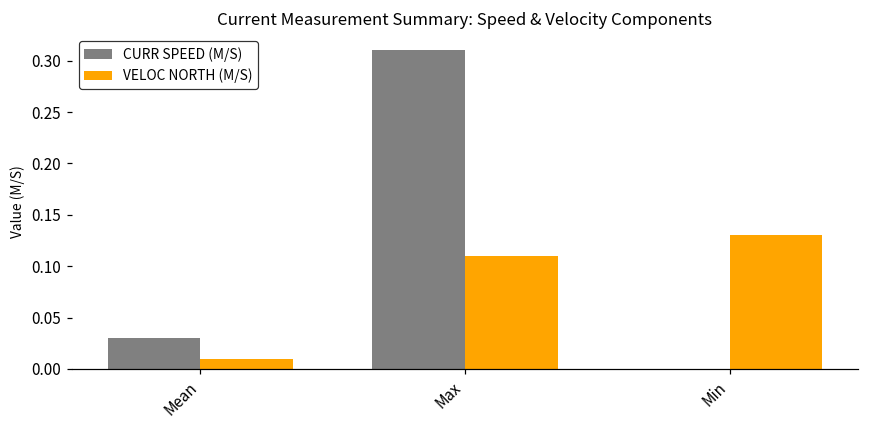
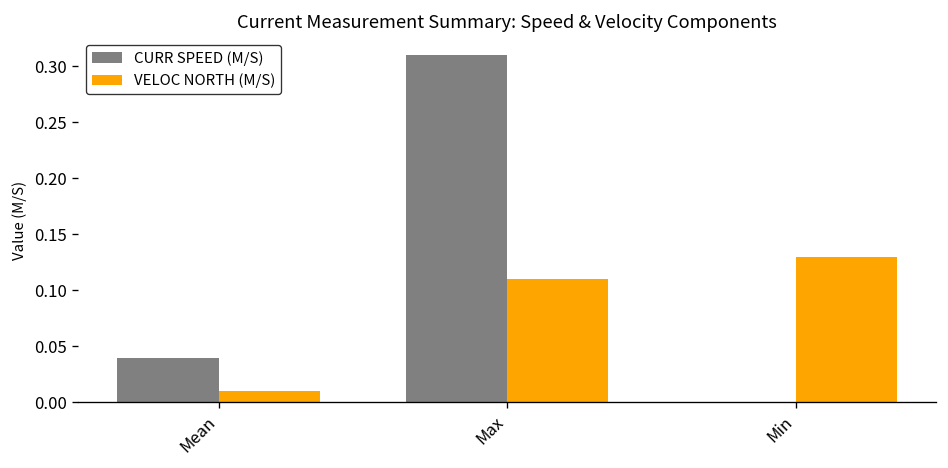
CURR SPEED (M/S), Mean: 0.03 -> 0.04
